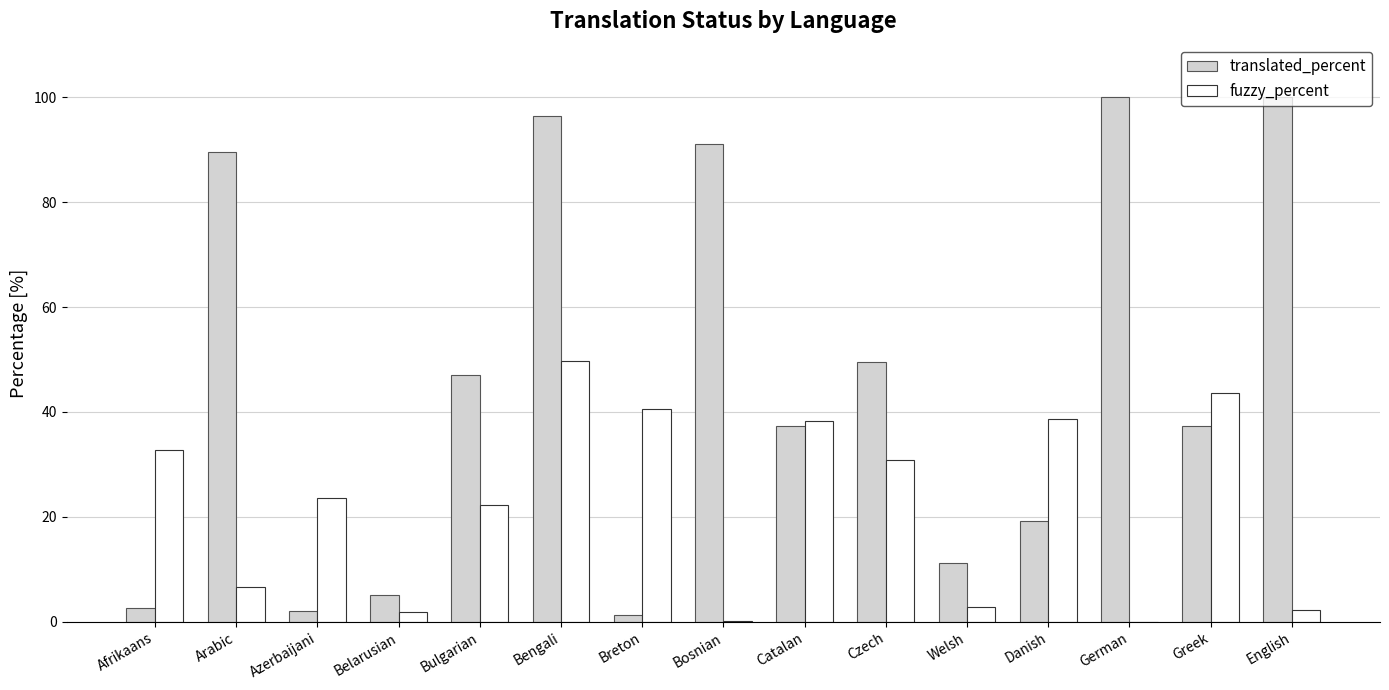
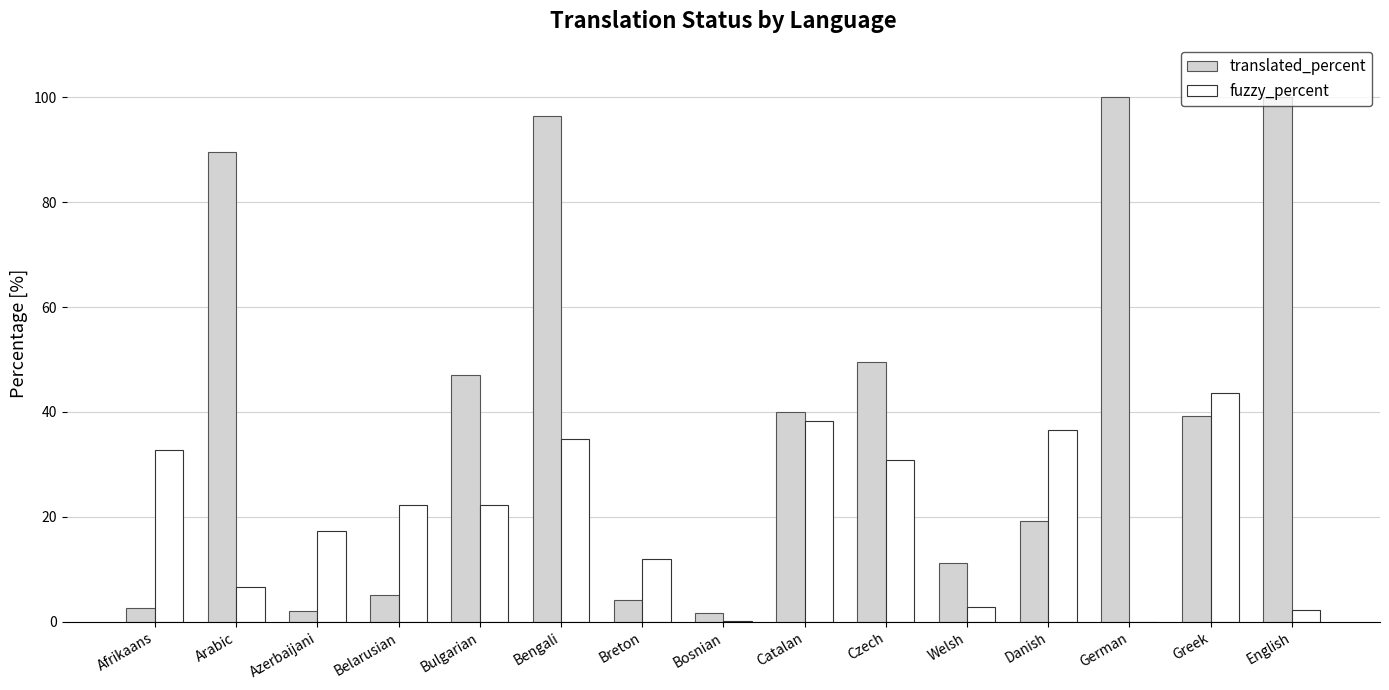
fuzzy_percent, Azerbaijani: 24 -> 17
fuzzy_percent, Belarusian: 2 -> 22
fuzzy_percent, Bengali: 50 -> 35
translated_percent, Breton: 1 -> 4
fuzzy_percent, Breton: 41 -> 12
translated_percent, Bosnian: 91 -> 2
translated_percent, Catalan: 37 -> 40
fuzzy_percent, Danish: 39 -> 37
translated_percent, Greek: 37 -> 39
